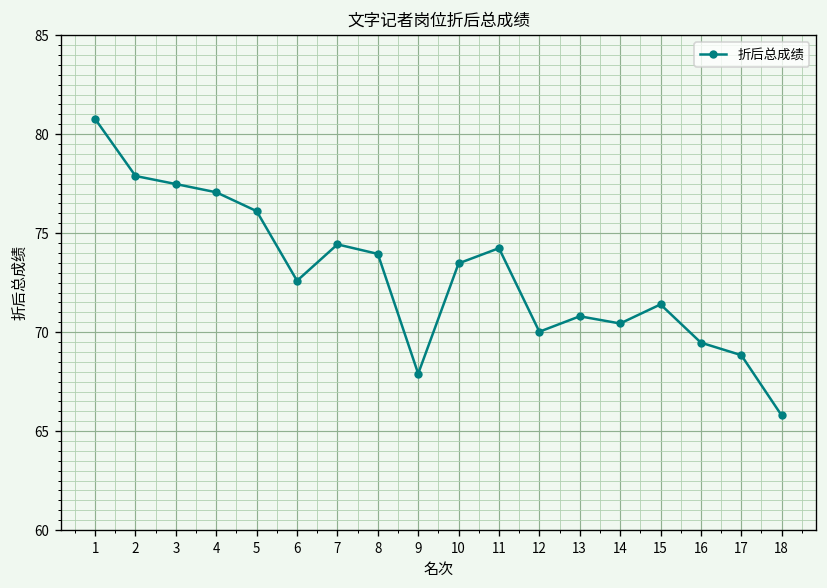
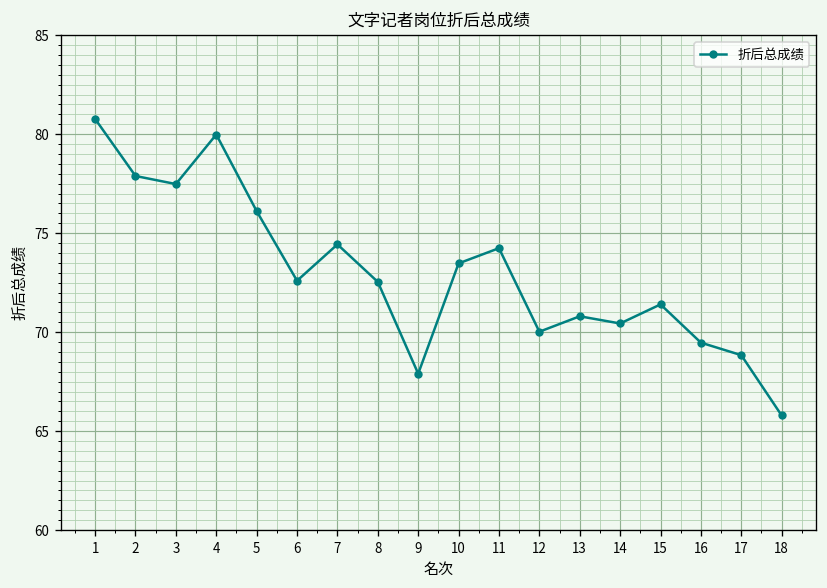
4: 77.1 -> 80.0
8: 74.0 -> 72.5
